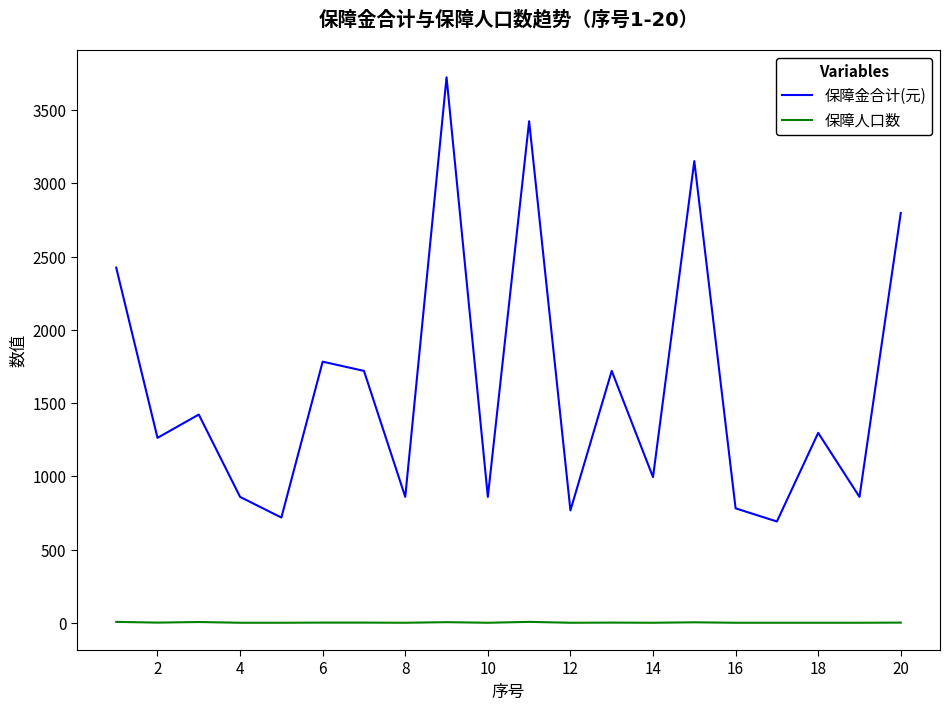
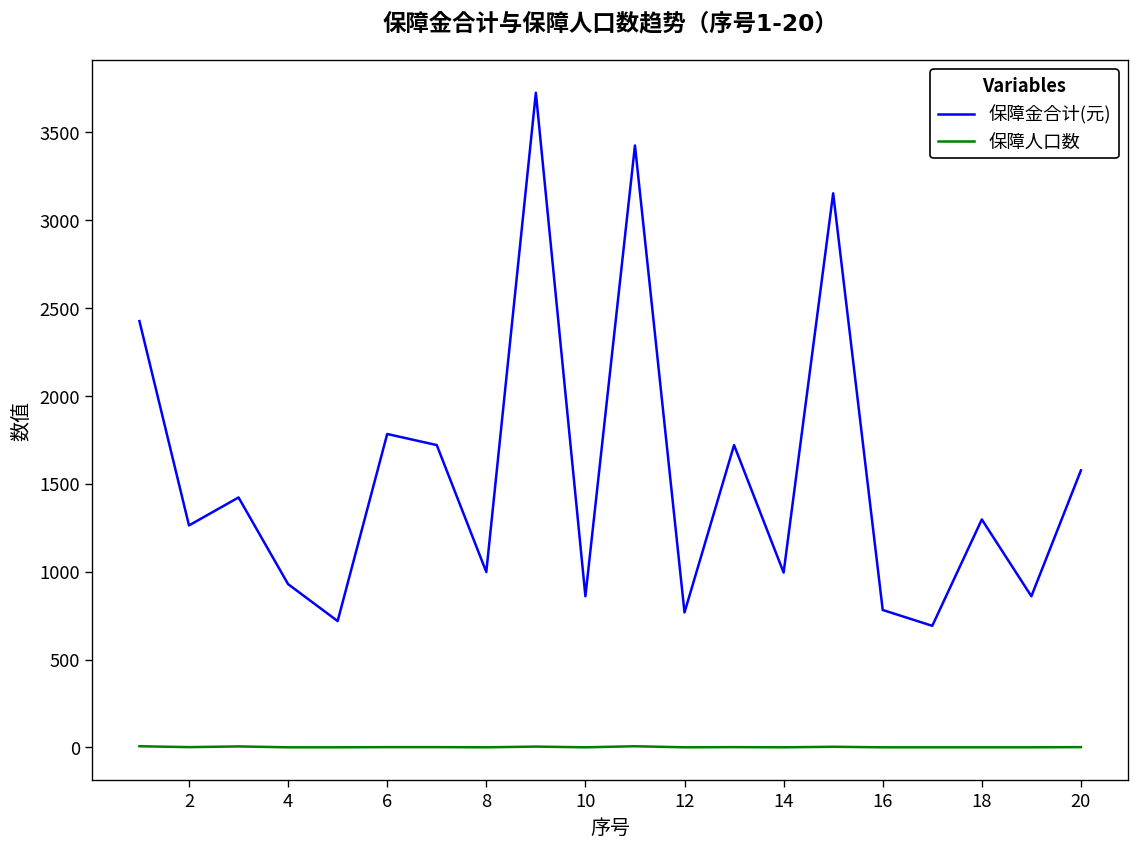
保障金合计(元), 4: 860 -> 930
保障金合计(元), 8: 860 -> 1000
保障金合计(元), 20: 2800 -> 1580
